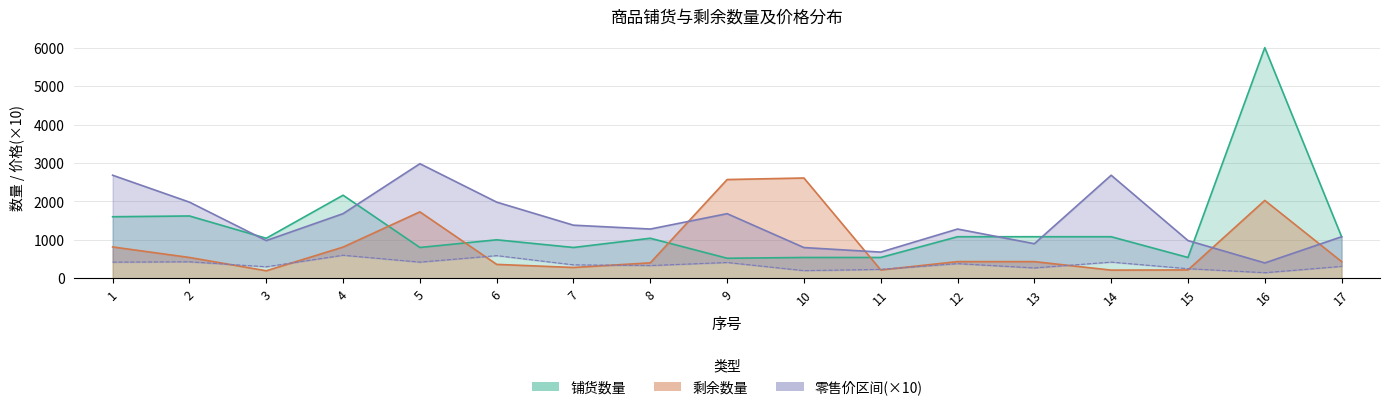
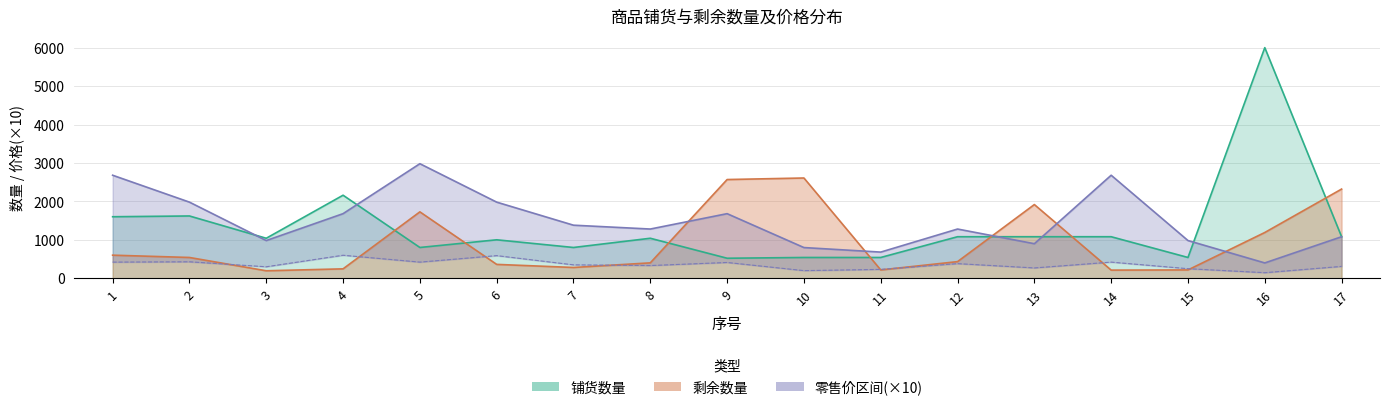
剩余数量, 1: 800 -> 600
剩余数量, 4: 800 -> 200
剩余数量, 13: 400 -> 1900
剩余数量, 16: 2000 -> 1200
剩余数量, 17: 400 -> 2300
